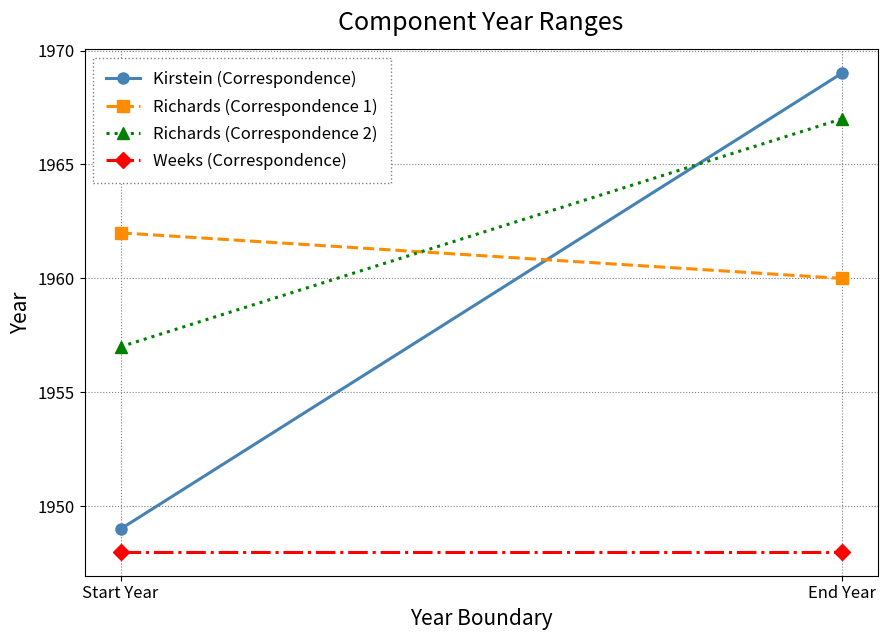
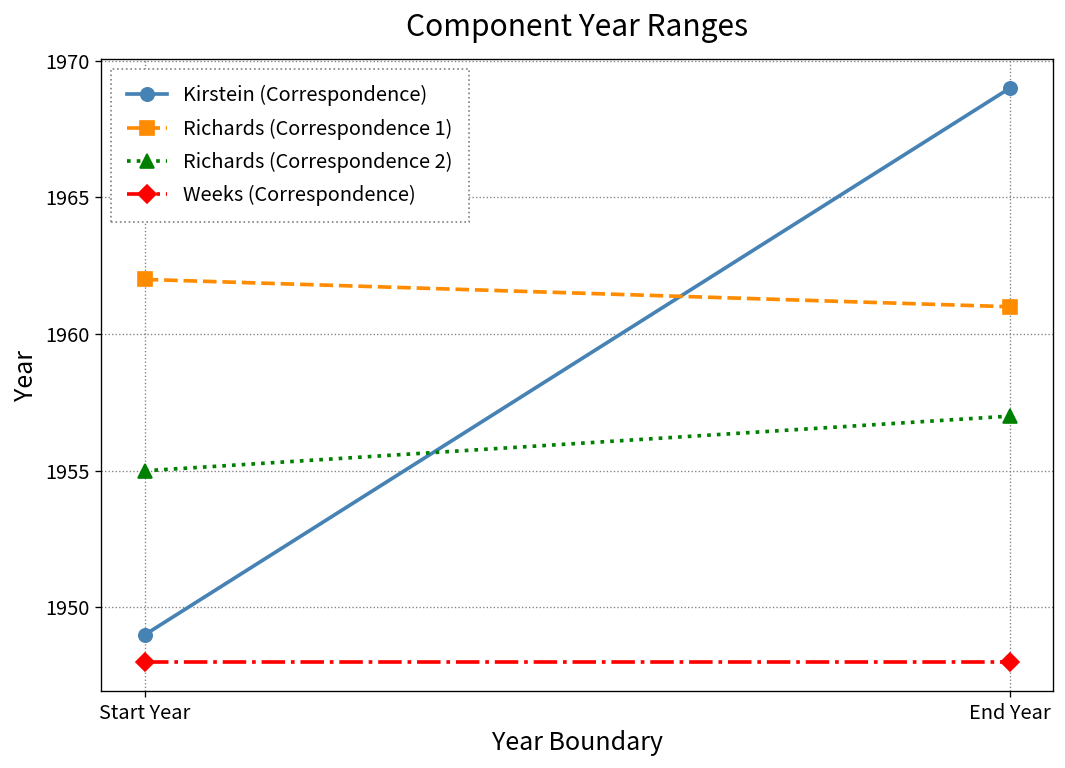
Richards (Correspondence 2), Start Year: 1957 -> 1955
Richards (Correspondence 1), End Year: 1960 -> 1961
Richards (Correspondence 2), End Year: 1967 -> 1957
